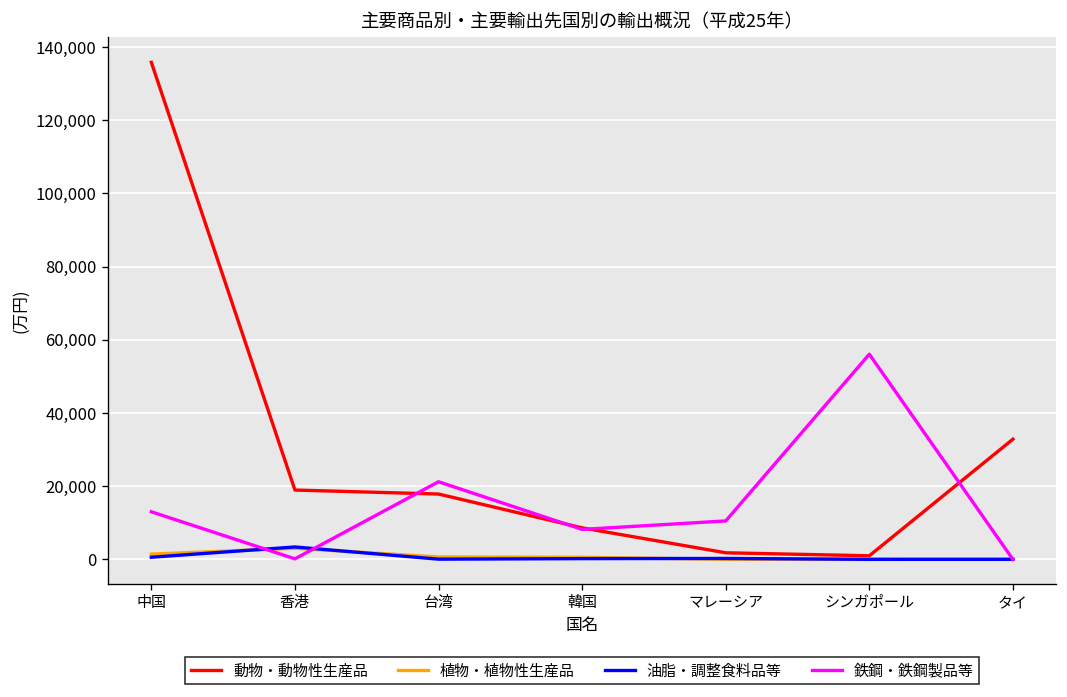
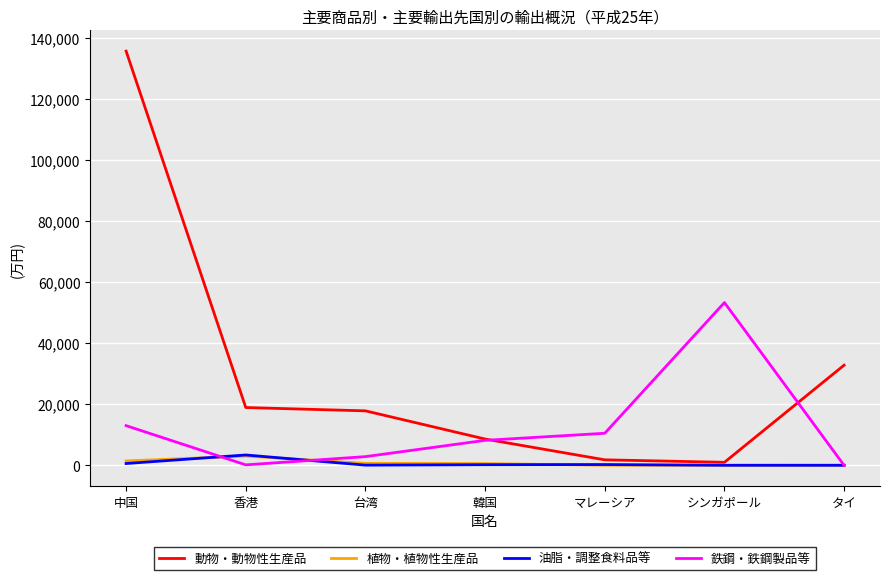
鉄鋼・鉄鋼製品等, 台湾: 21,000 -> 3,000
鉄鋼・鉄鋼製品等, シンガポール: 56,000 -> 53,000
